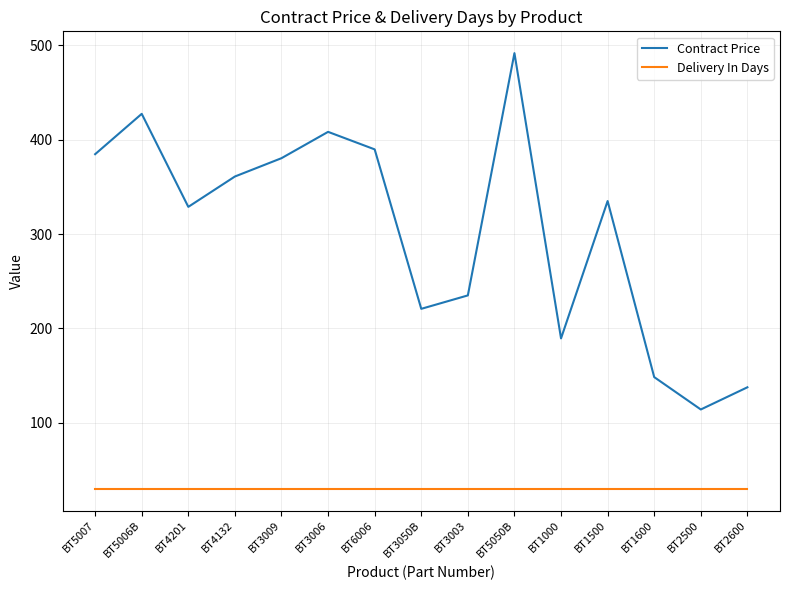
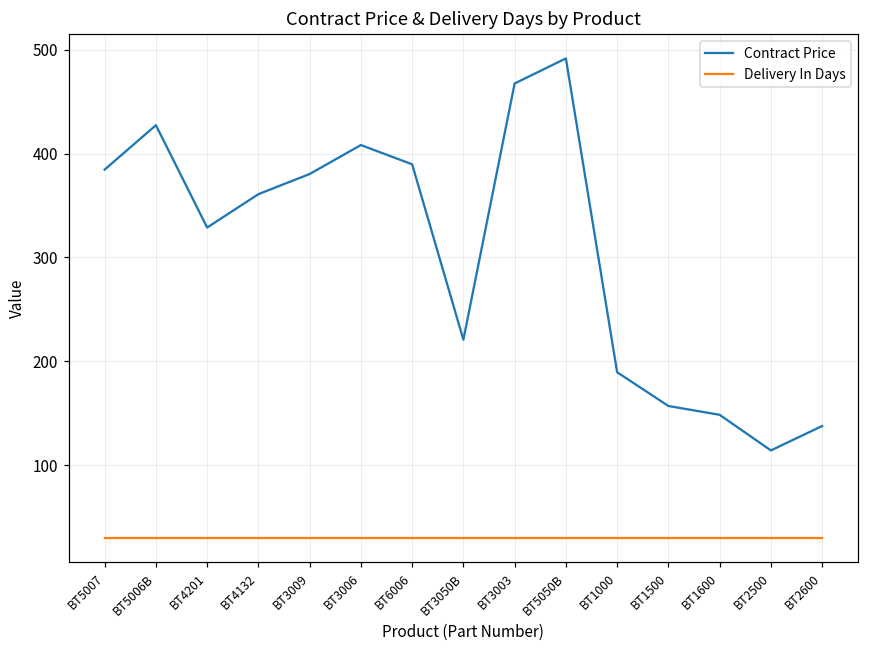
Contract Price, BT3003: 240 -> 470
Contract Price, BT1500: 340 -> 160
